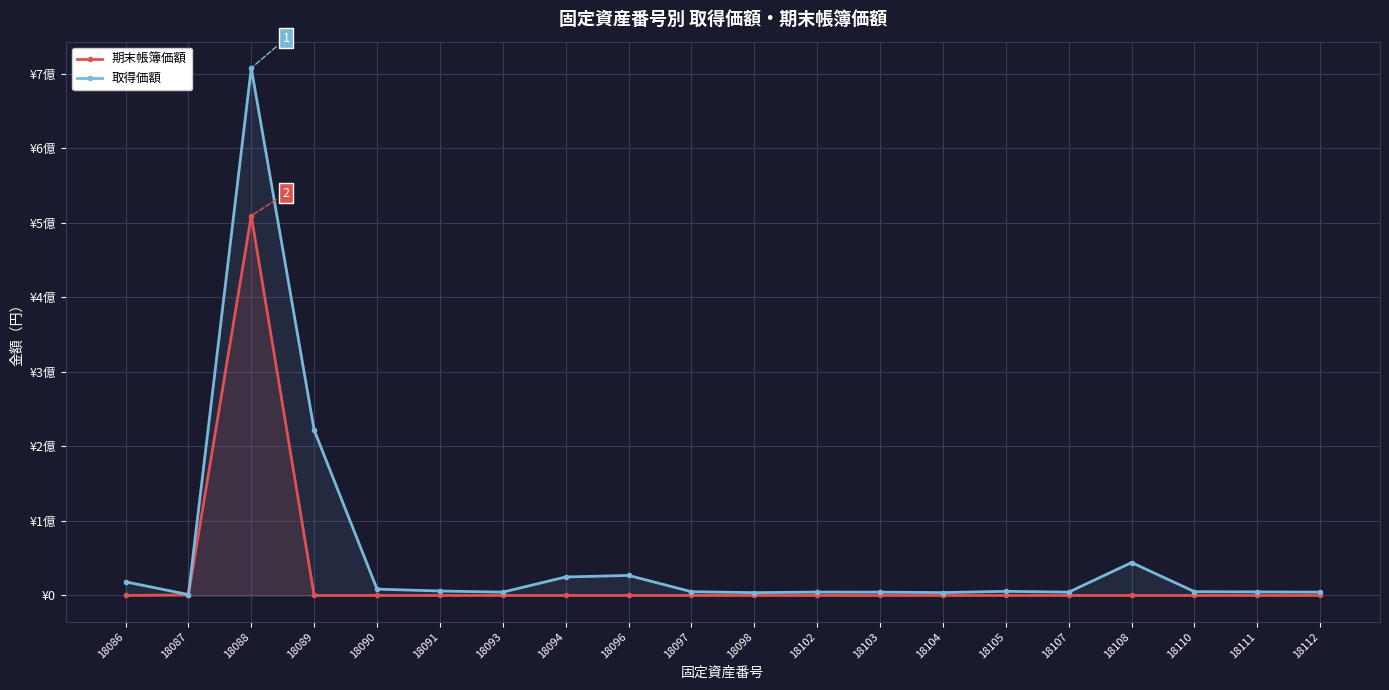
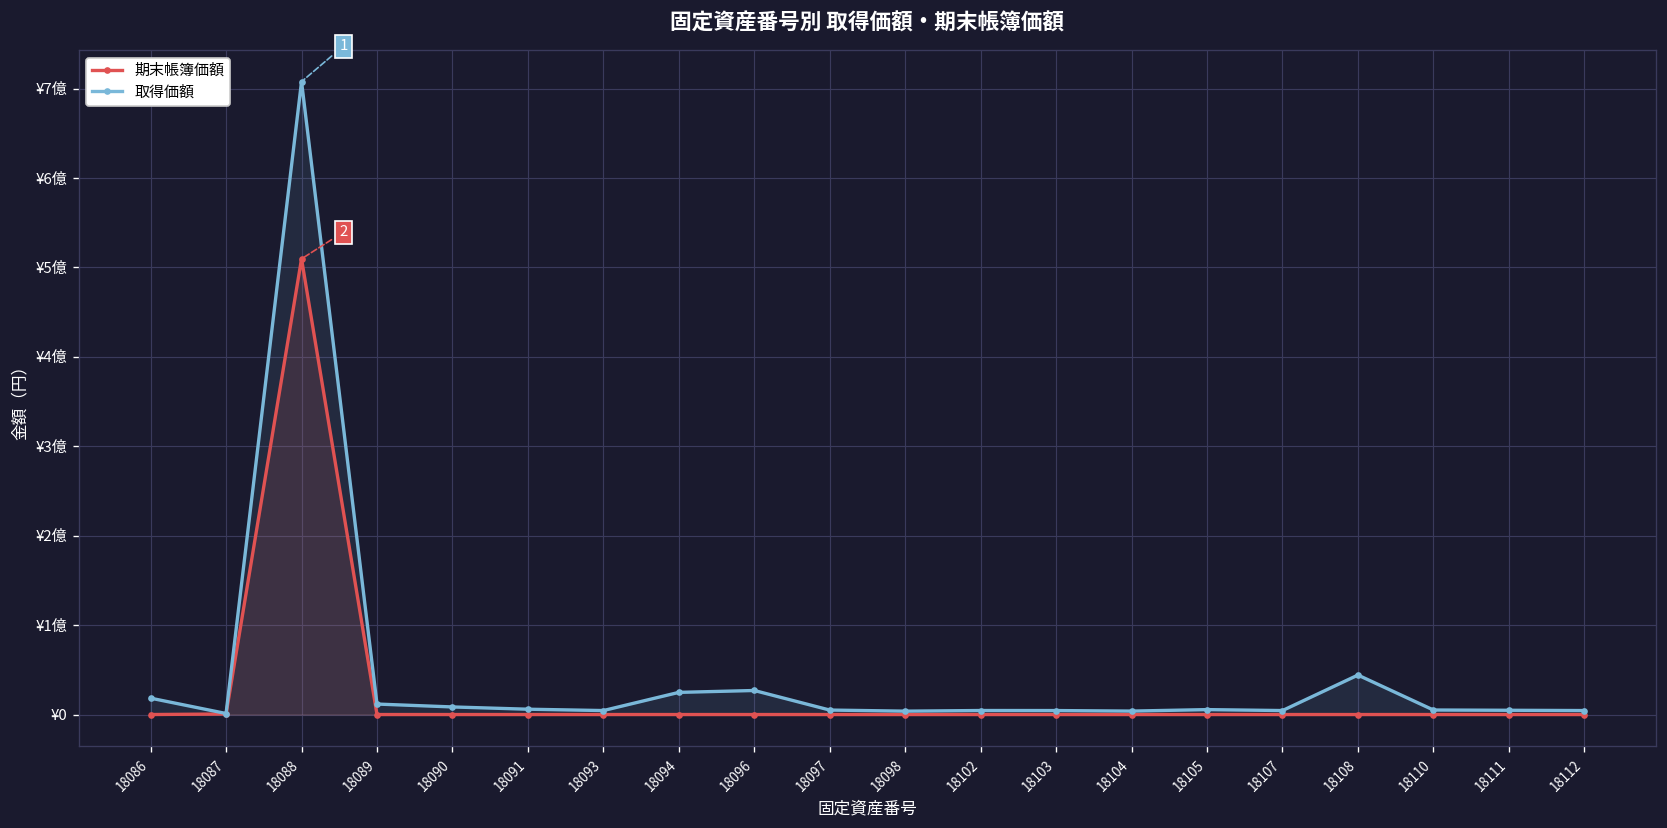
取得価額, 18089: ¥2.2億 -> ¥0.1億
